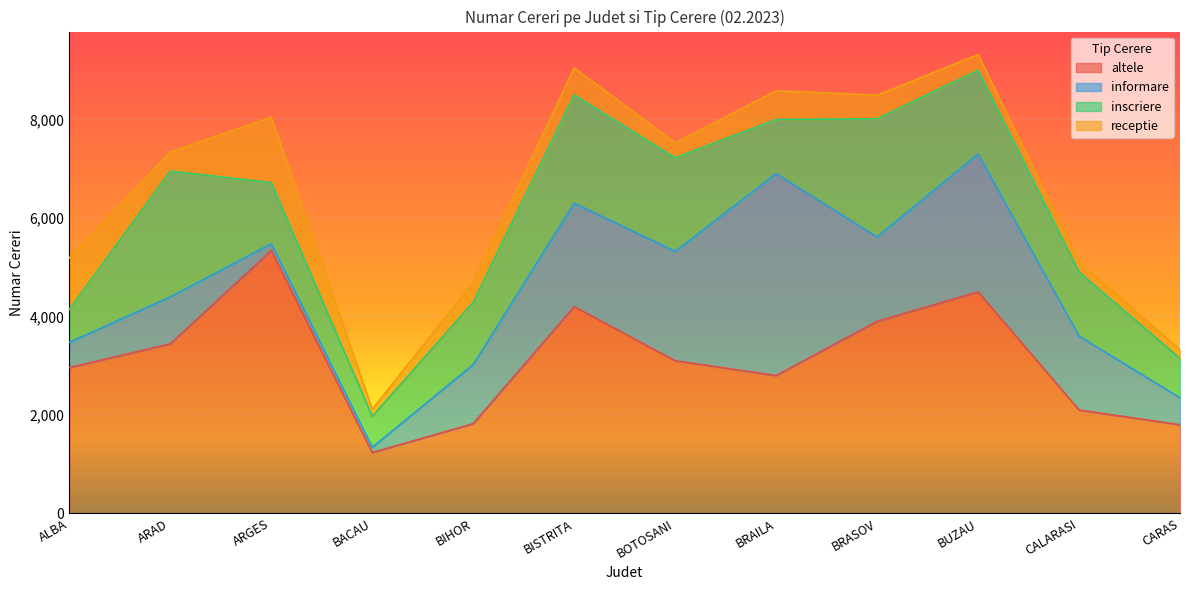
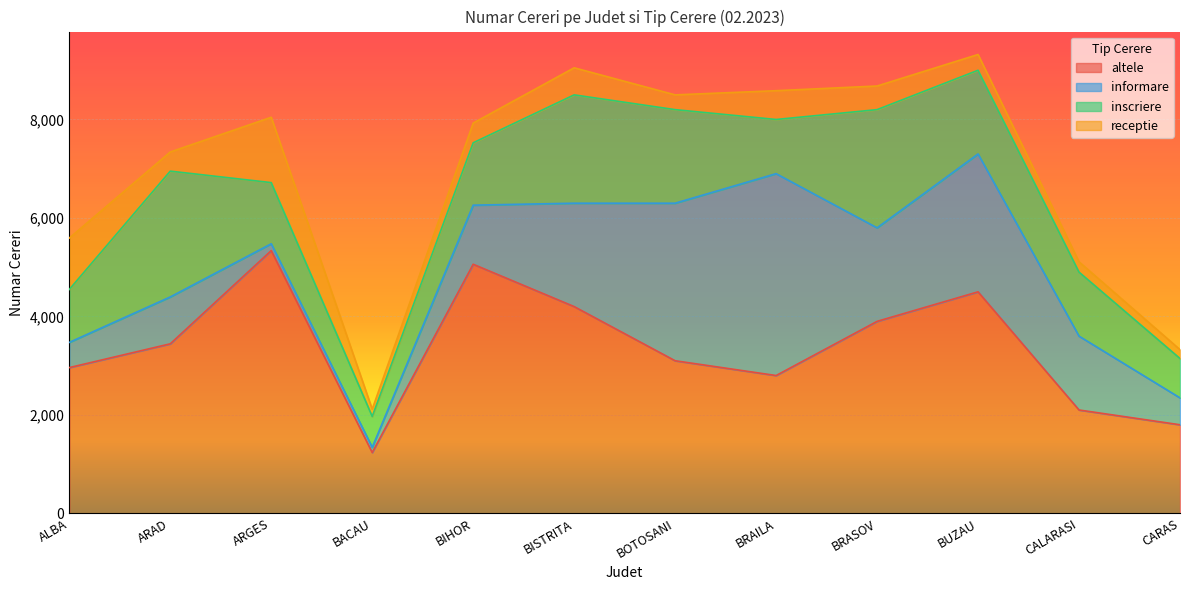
inscriere, ALBA: 700 -> 1,100
altele, BIHOR: 1,800 -> 5,100
informare, BOTOSANI: 2,200 -> 3,200
informare, BRASOV: 1,700 -> 1,900
